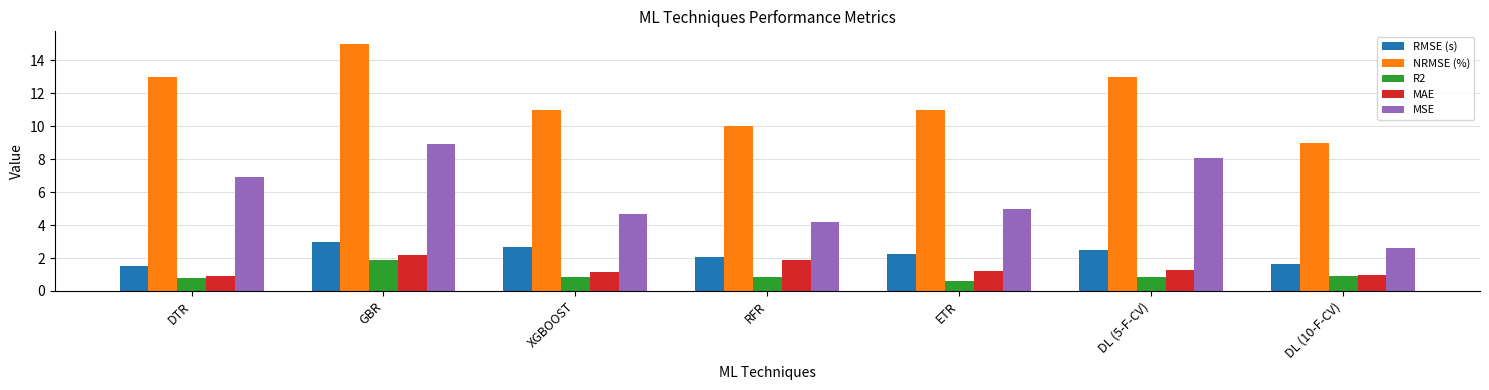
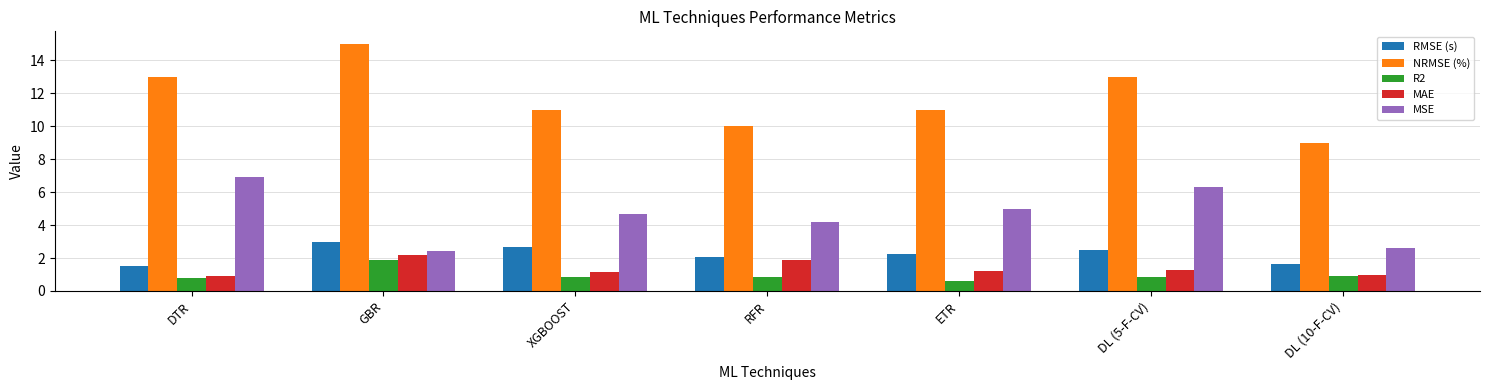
MSE, GBR: 8.9 -> 2.4
MSE, DL (5-F-CV): 8.1 -> 6.3
